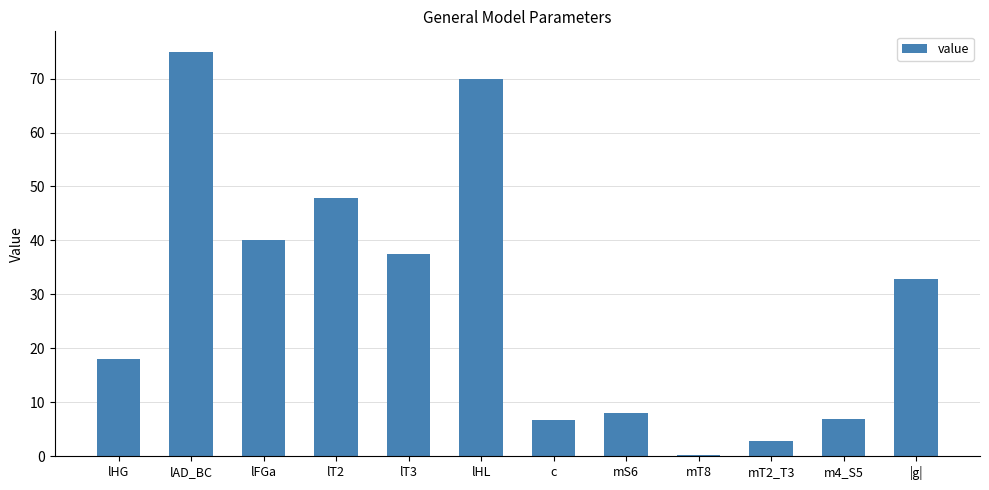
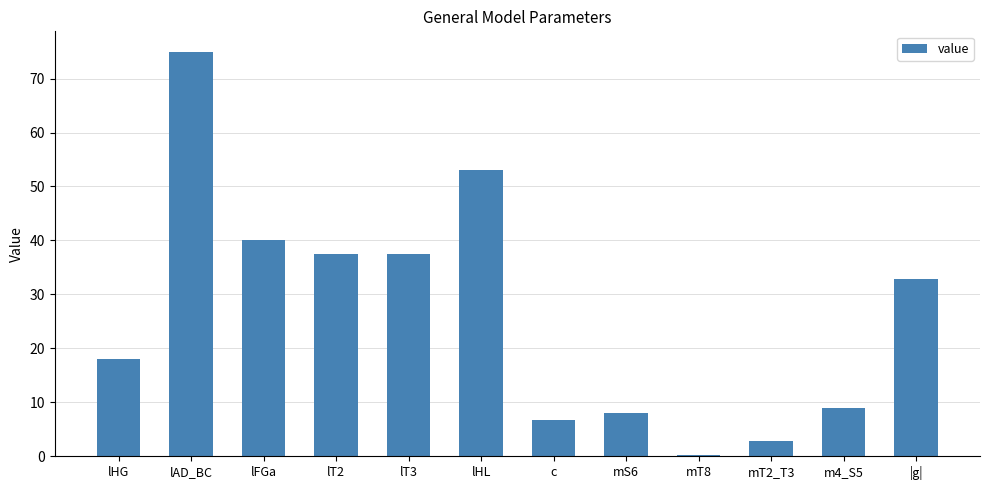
lT2: 48 -> 38
lHL: 70 -> 53
m4_S5: 7 -> 9
